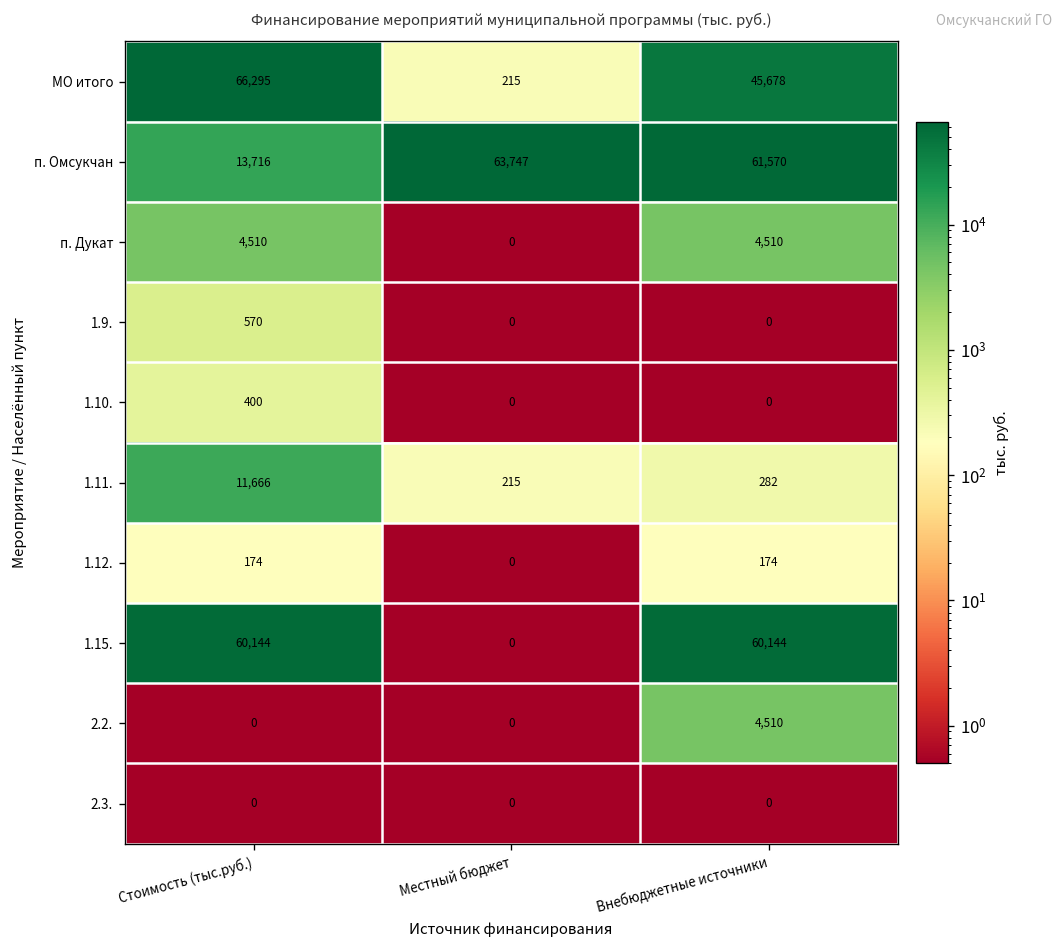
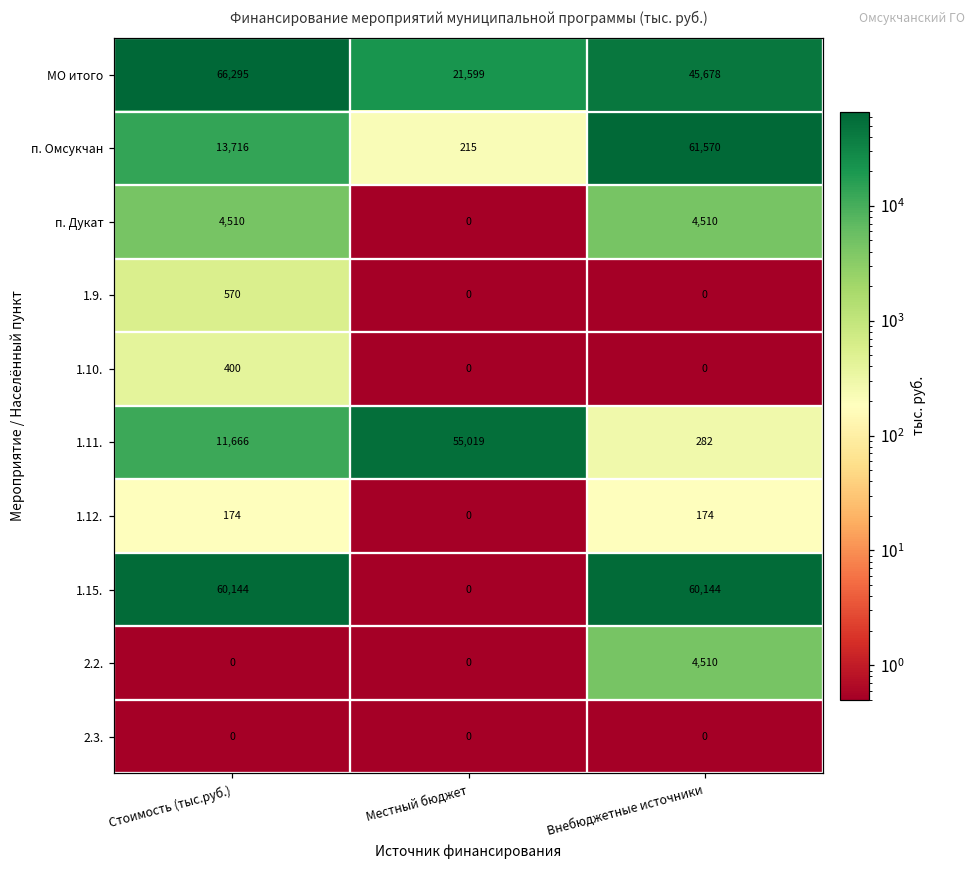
МО итого, Местный бюджет: 215 -> 21,599
п. Омсукчан, Местный бюджет: 63,747 -> 215
1.11., Местный бюджет: 215 -> 55,019
